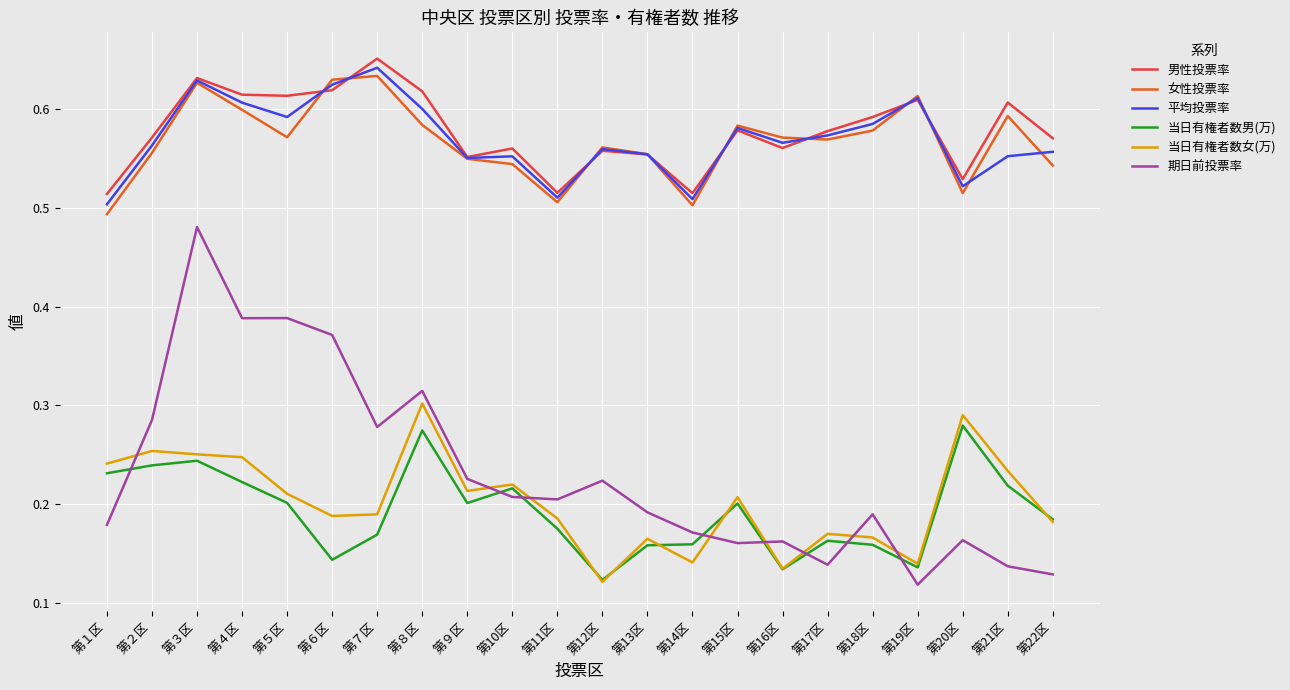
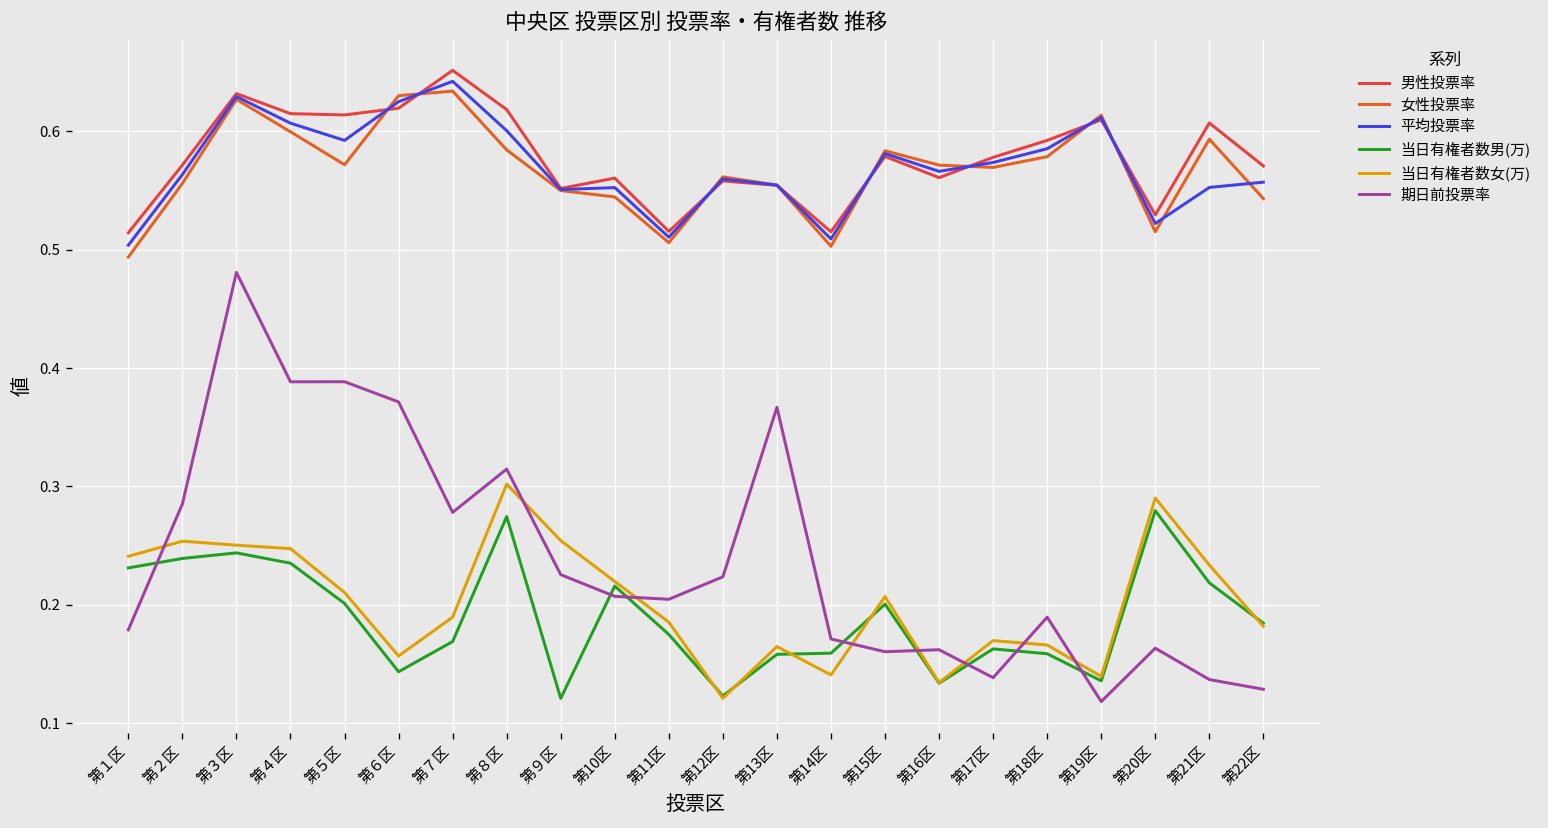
当日有権者数男(万), 第４区: 0.22 -> 0.24
当日有権者数女(万), 第６区: 0.19 -> 0.16
当日有権者数男(万), 第９区: 0.20 -> 0.12
当日有権者数女(万), 第９区: 0.21 -> 0.25
期日前投票率, 第13区: 0.19 -> 0.37
